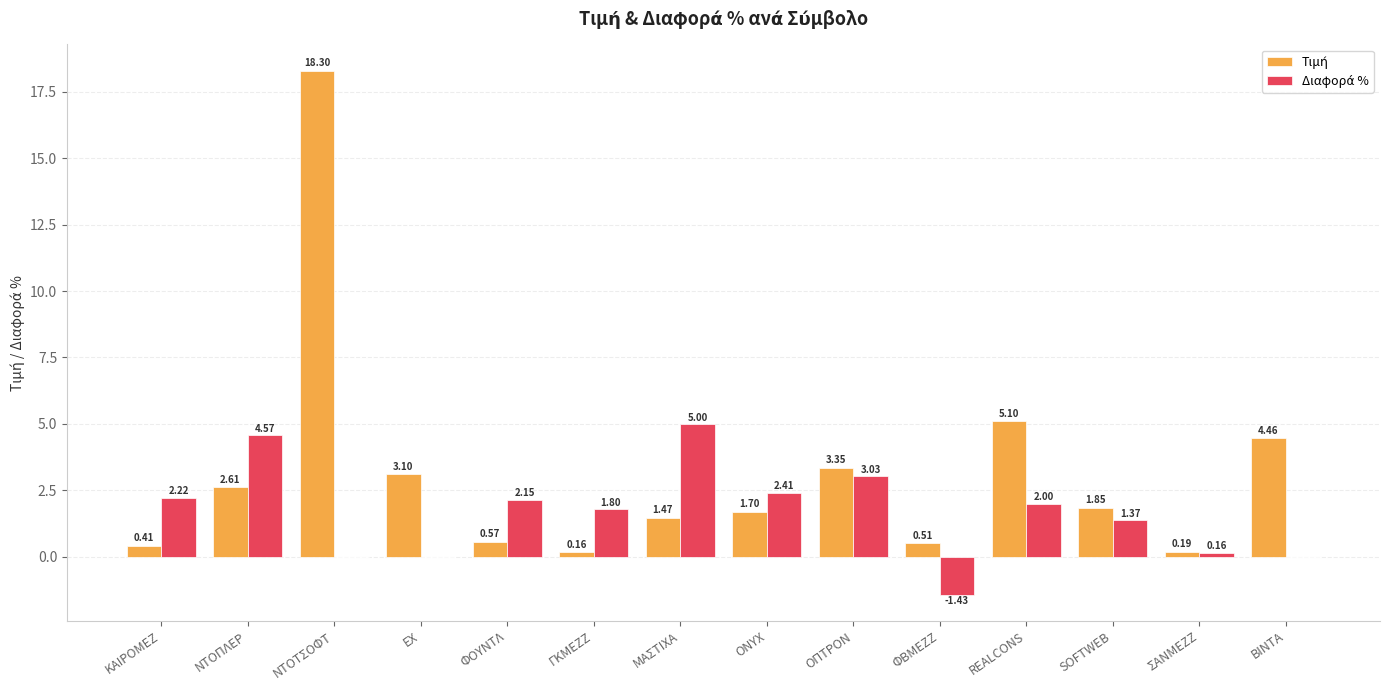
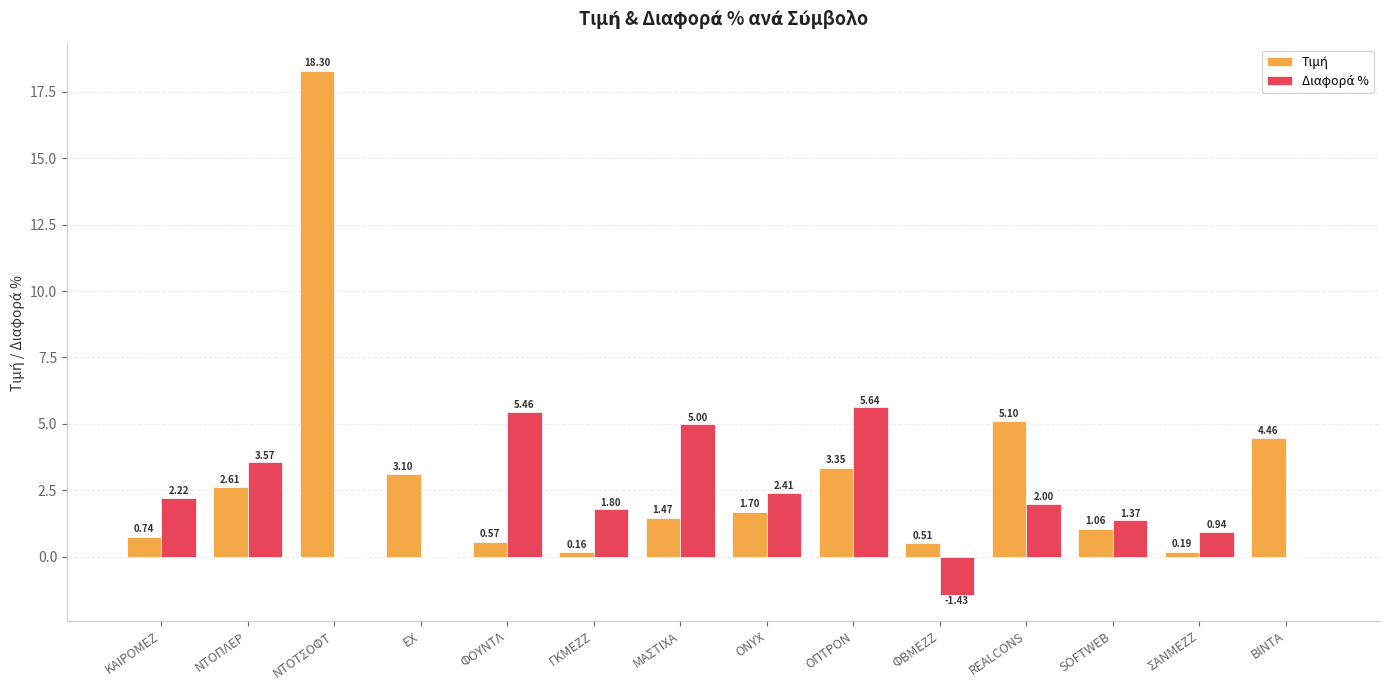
Τιμή, ΚΑΙΡΟΜΕΖ: 0.41 -> 0.74
Διαφορά %, ΝΤΟΠΛΕΡ: 4.57 -> 3.57
Διαφορά %, ΦΟΥΝΤΛ: 2.15 -> 5.46
Διαφορά %, ΟΠΤΡΟΝ: 3.03 -> 5.64
Τιμή, SOFTWEB: 1.85 -> 1.06
Διαφορά %, ΣΑΝΜΕΖΖ: 0.16 -> 0.94
